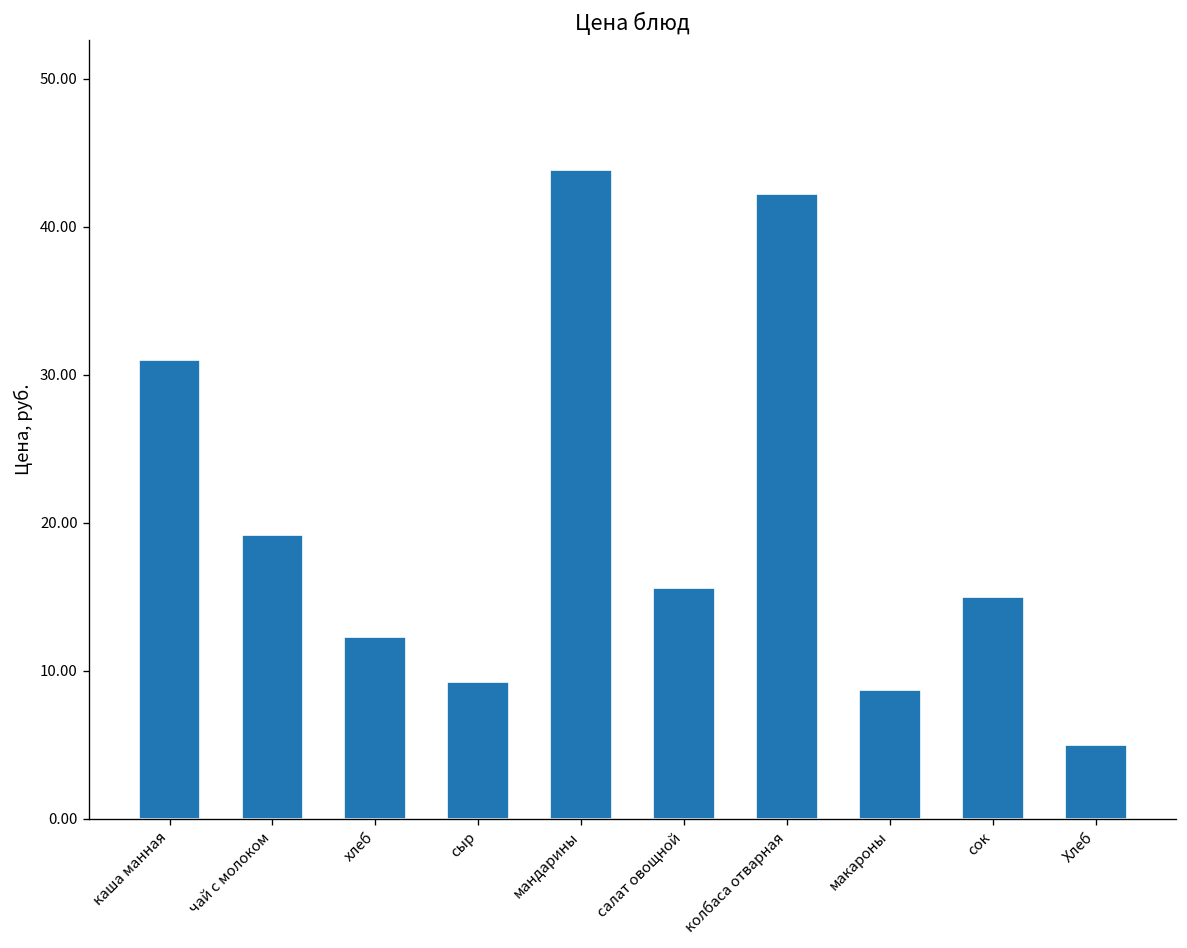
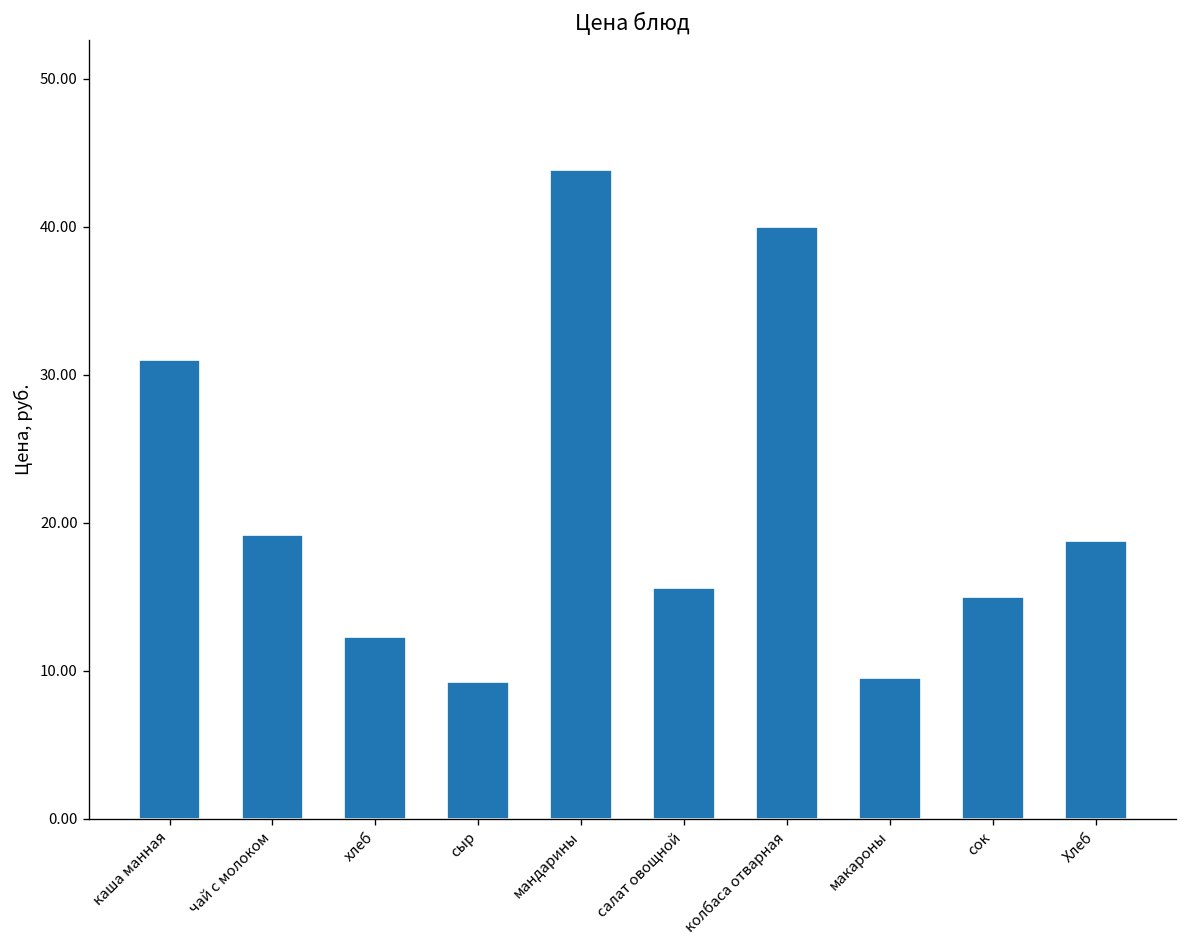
колбаса отварная: 42.2 -> 40.0
макароны: 8.7 -> 9.6
Хлеб: 5.0 -> 18.8
